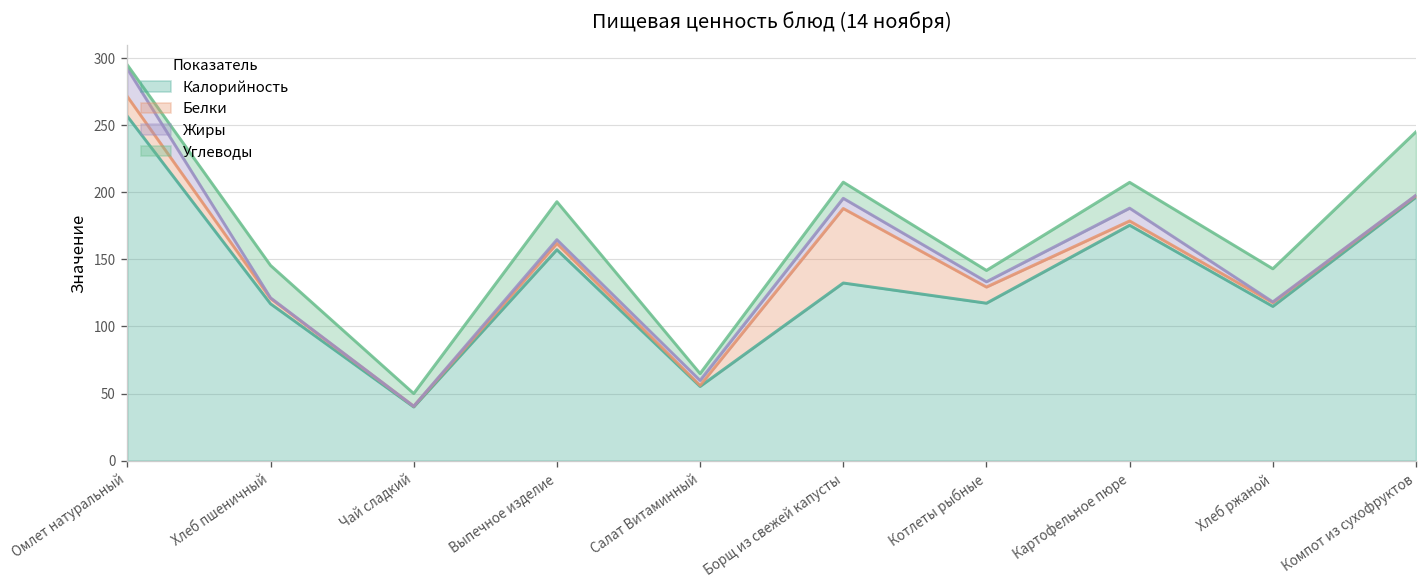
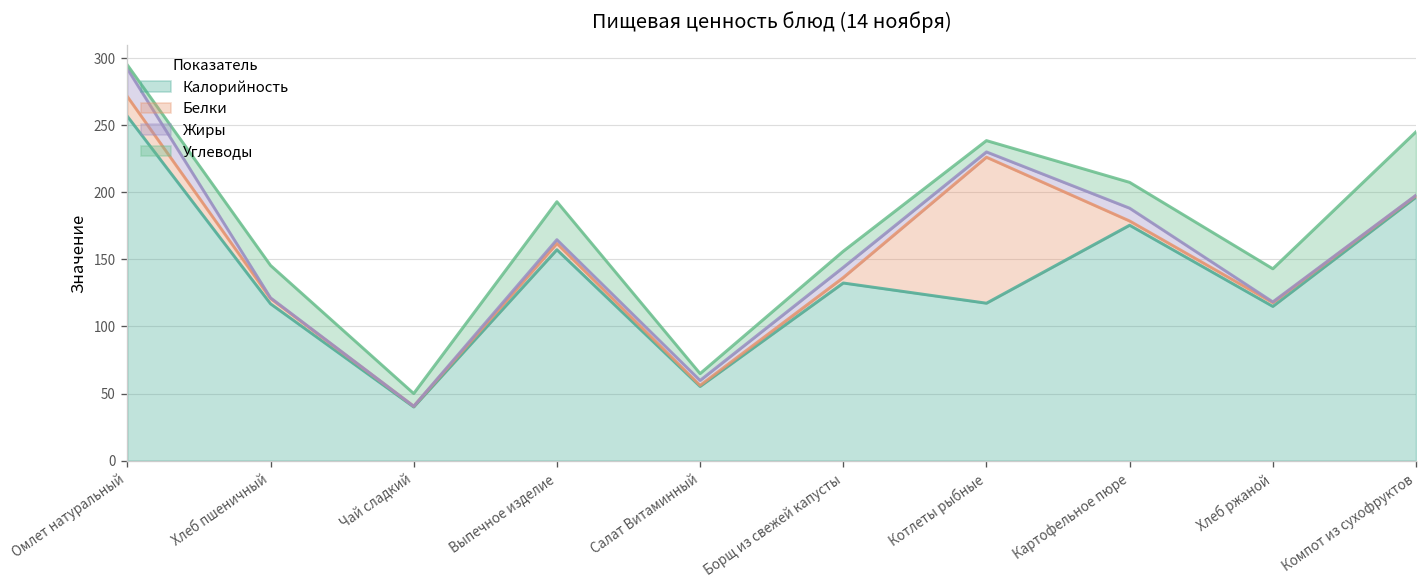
Белки, Борщ из свежей капусты: 56 -> 4
Белки, Котлеты рыбные: 12 -> 109
